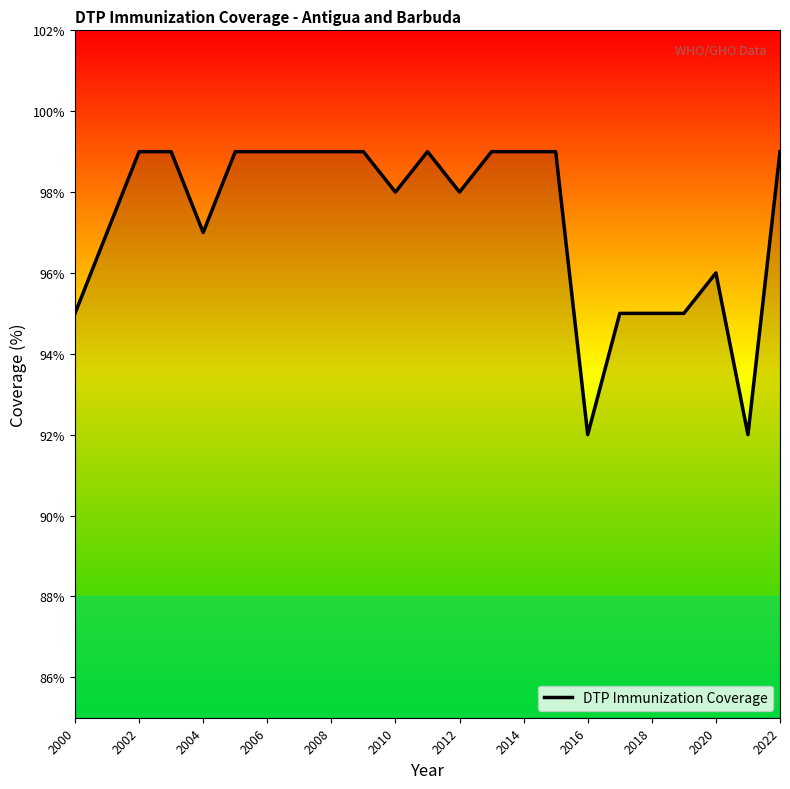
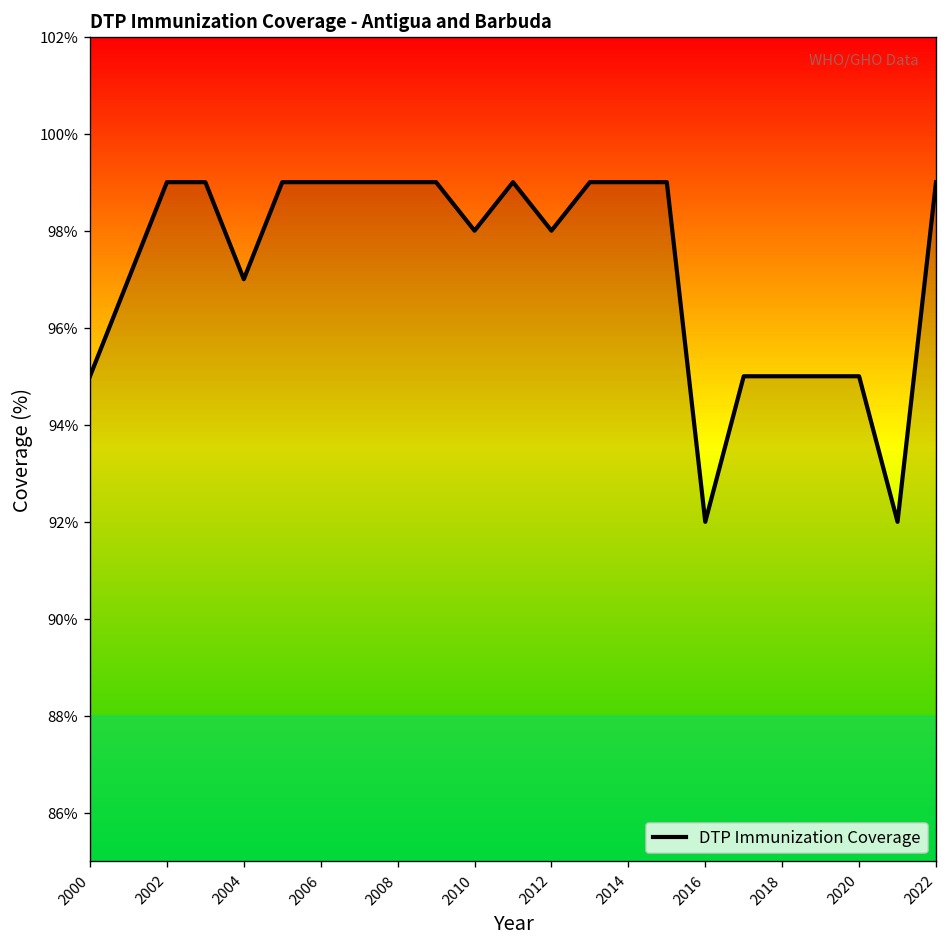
2020: 96% -> 95%
